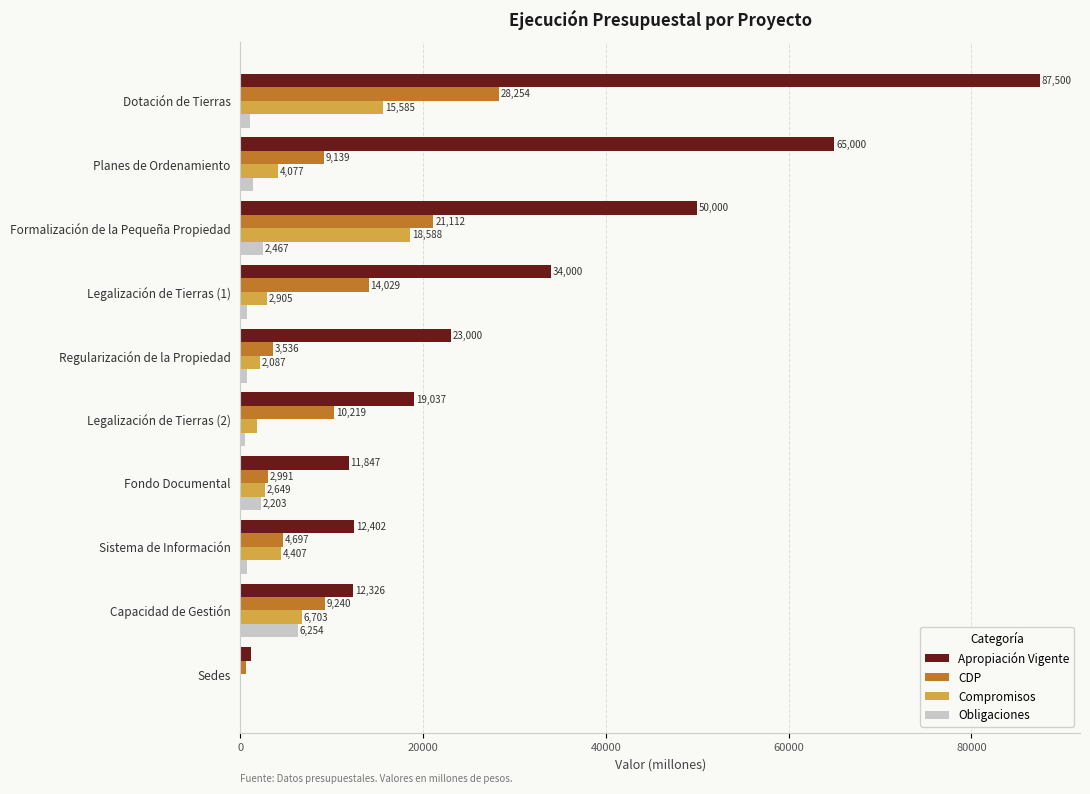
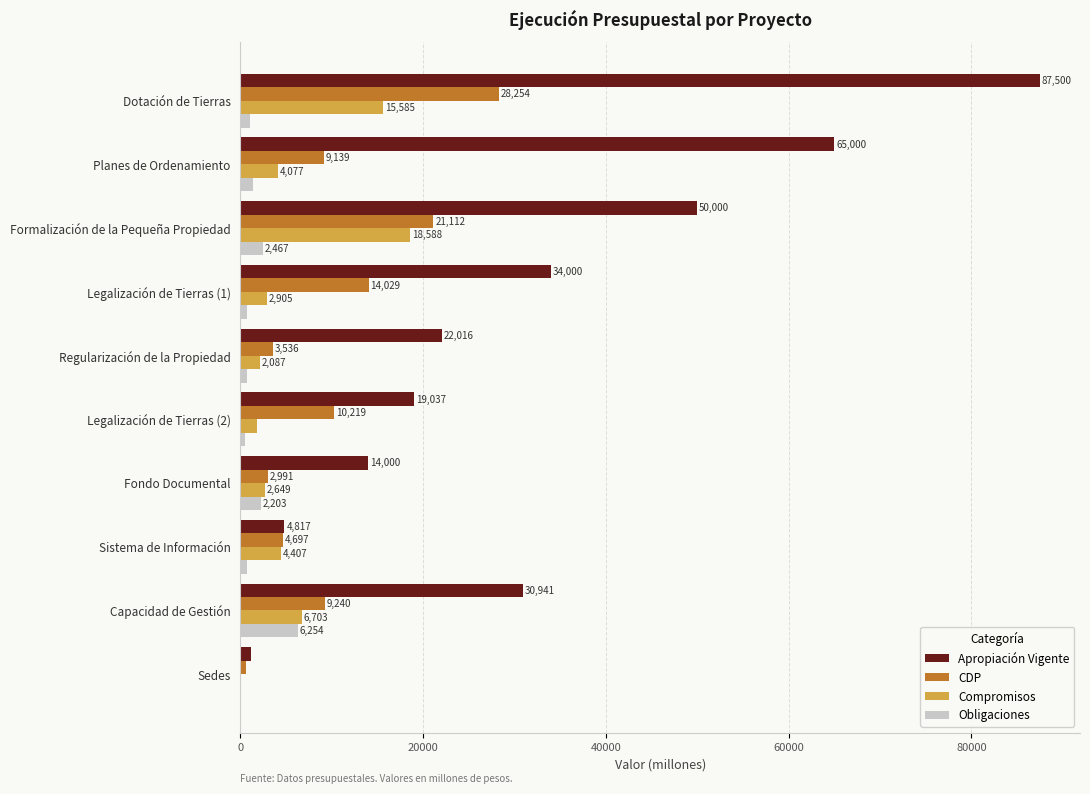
Apropiación Vigente, Regularización de la Propiedad: 23,000 -> 22,016
Apropiación Vigente, Fondo Documental: 11,847 -> 14,000
Apropiación Vigente, Sistema de Información: 12,402 -> 4,817
Apropiación Vigente, Capacidad de Gestión: 12,326 -> 30,941
